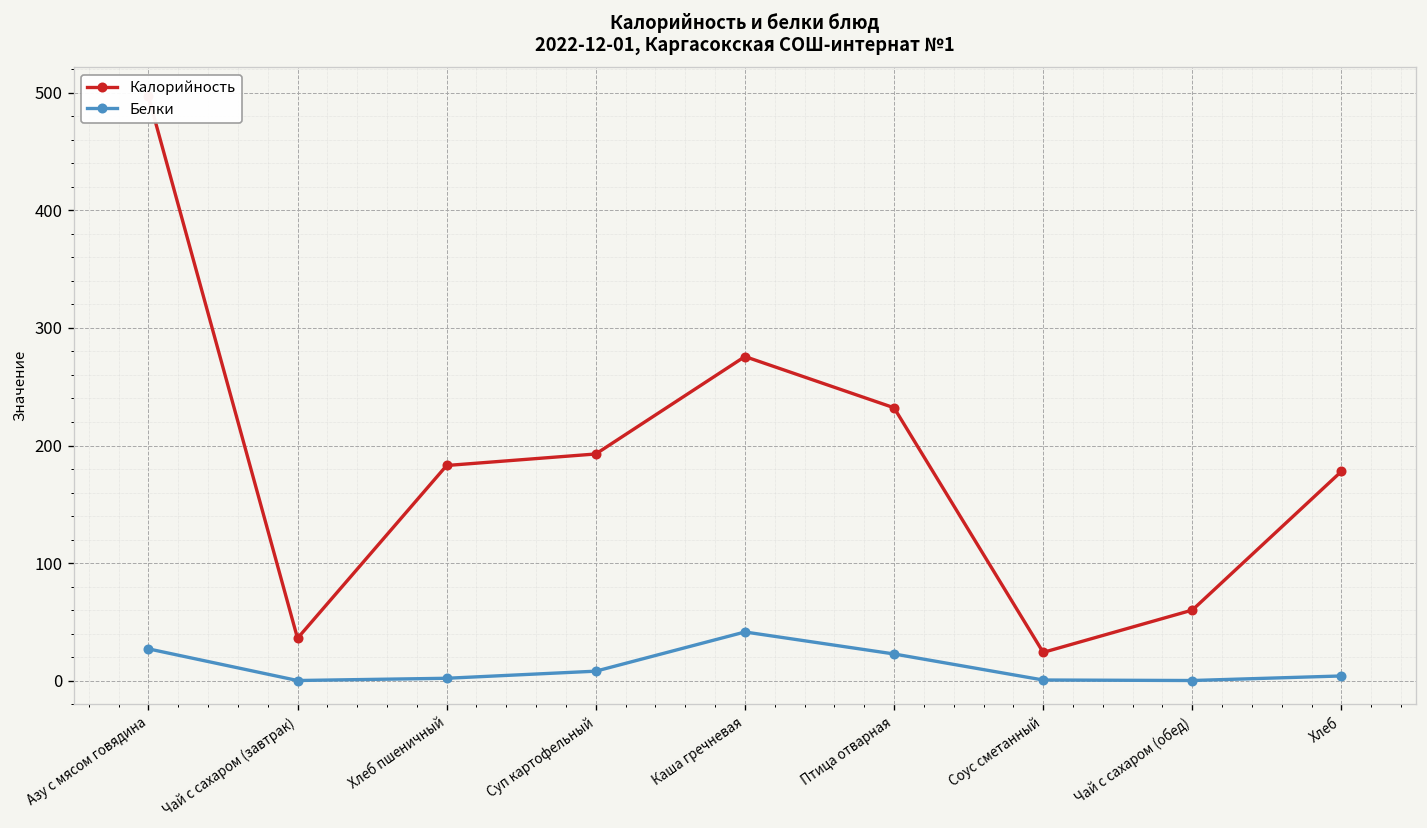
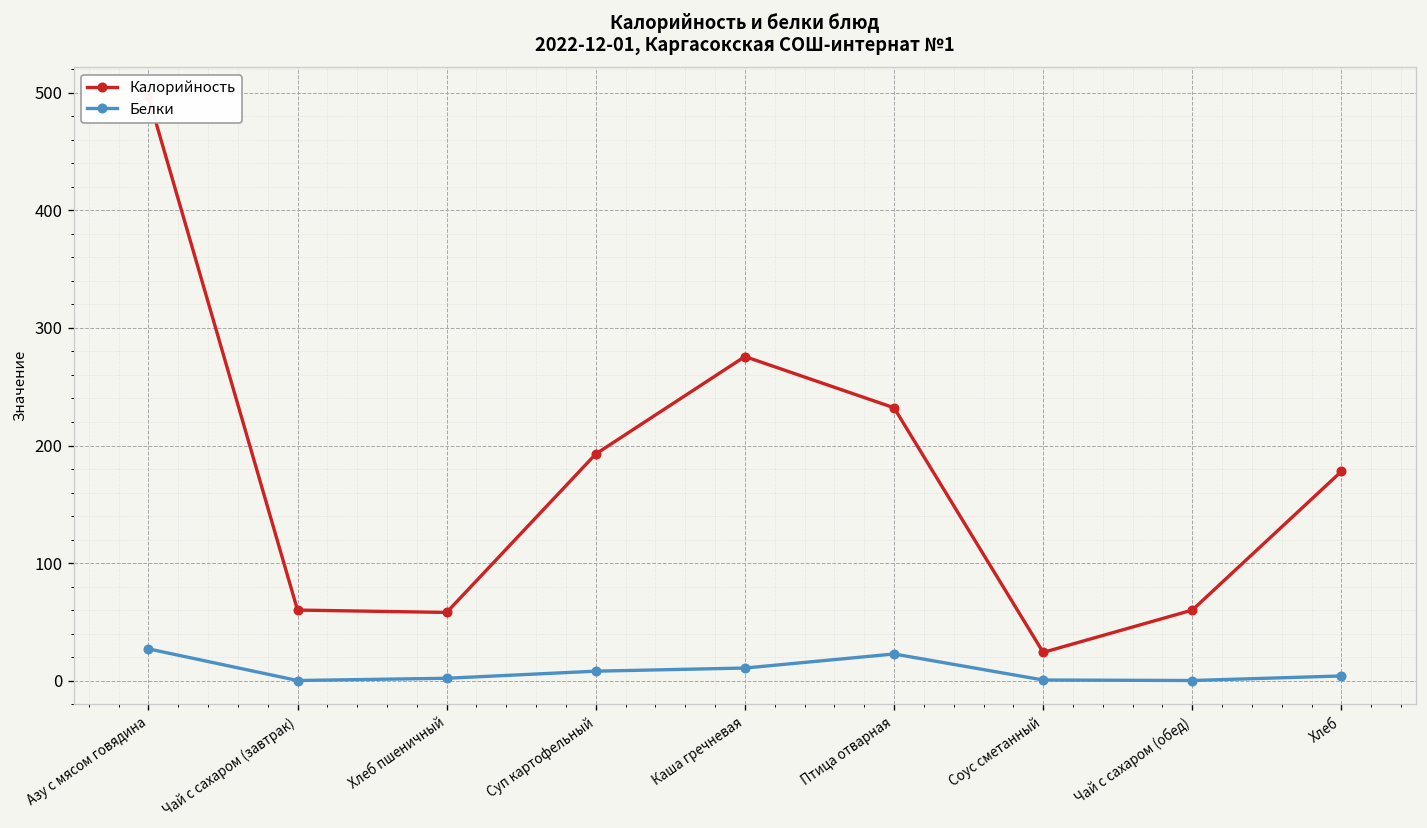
Калорийность, Чай с сахаром (завтрак): 40 -> 60
Калорийность, Хлеб пшеничный: 180 -> 60
Белки, Каша гречневая: 40 -> 10
